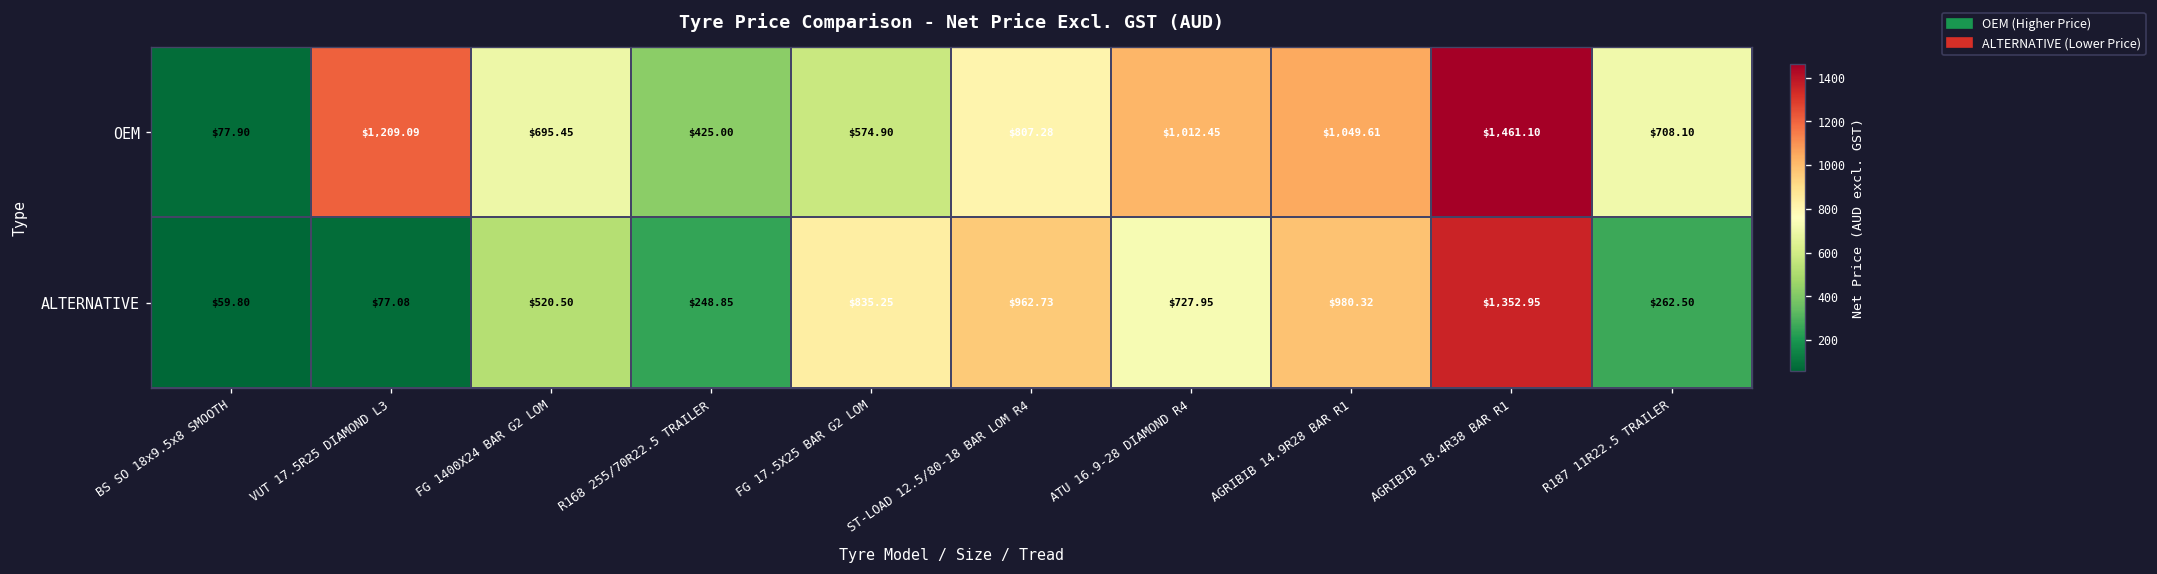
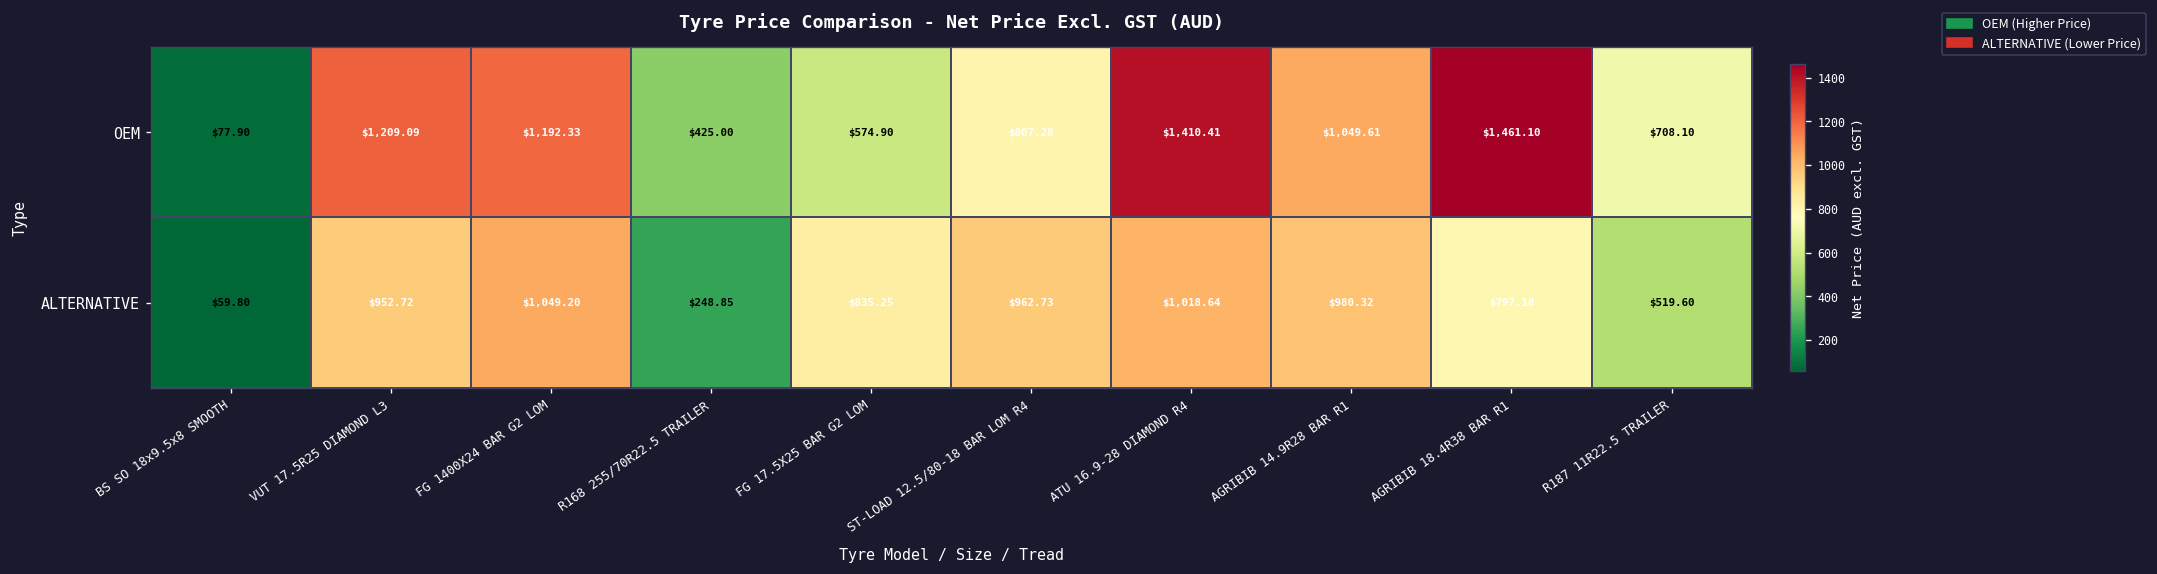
OEM, FG 1400X24 BAR G2 LOM: $695.45 -> $1,192.33
OEM, ATU 16.9-28 DIAMOND R4: $1,012.45 -> $1,410.41
ALTERNATIVE, VUT 17.5R25 DIAMOND L3: $77.08 -> $952.72
ALTERNATIVE, FG 1400X24 BAR G2 LOM: $520.50 -> $1,049.20
ALTERNATIVE, ATU 16.9-28 DIAMOND R4: $727.95 -> $1,018.64
ALTERNATIVE, AGRIBIB 18.4R38 BAR R1: $1,352.95 -> $797.18
ALTERNATIVE, R187 11R22.5 TRAILER: $262.50 -> $519.60
